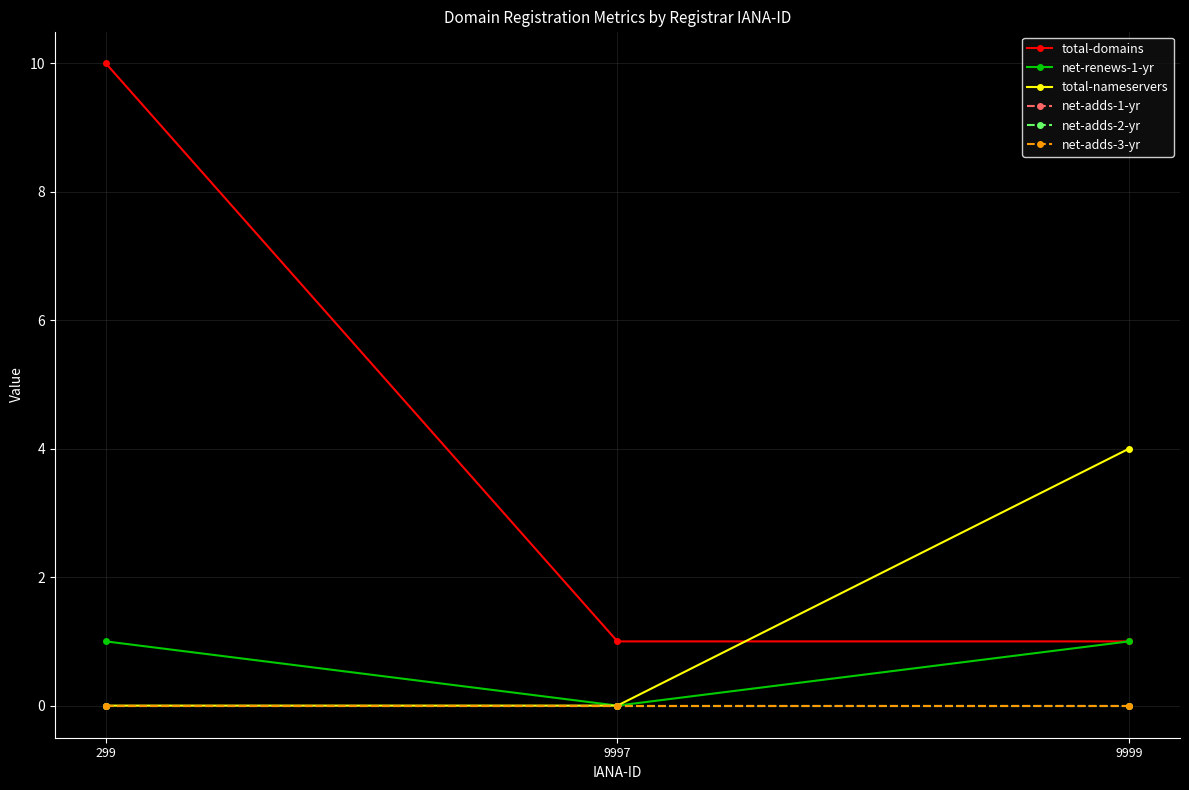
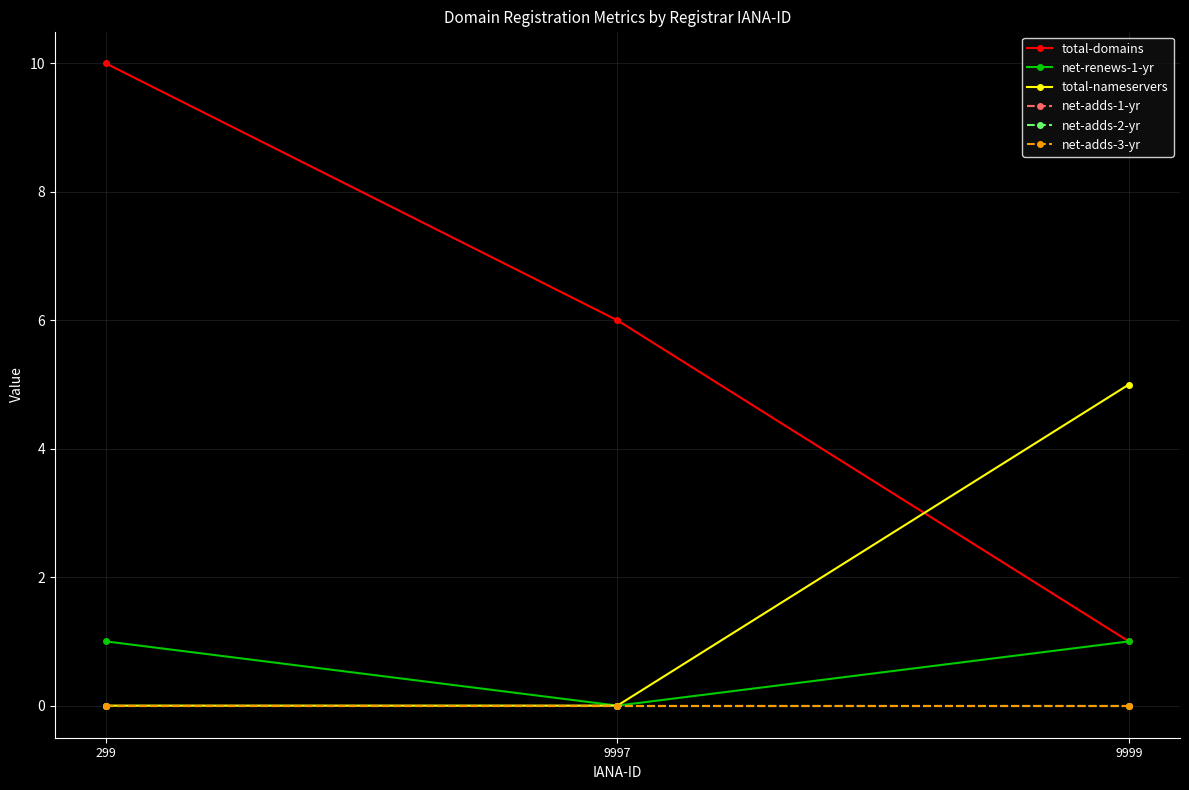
total-domains, 9997: 1 -> 6
total-nameservers, 9999: 4 -> 5
